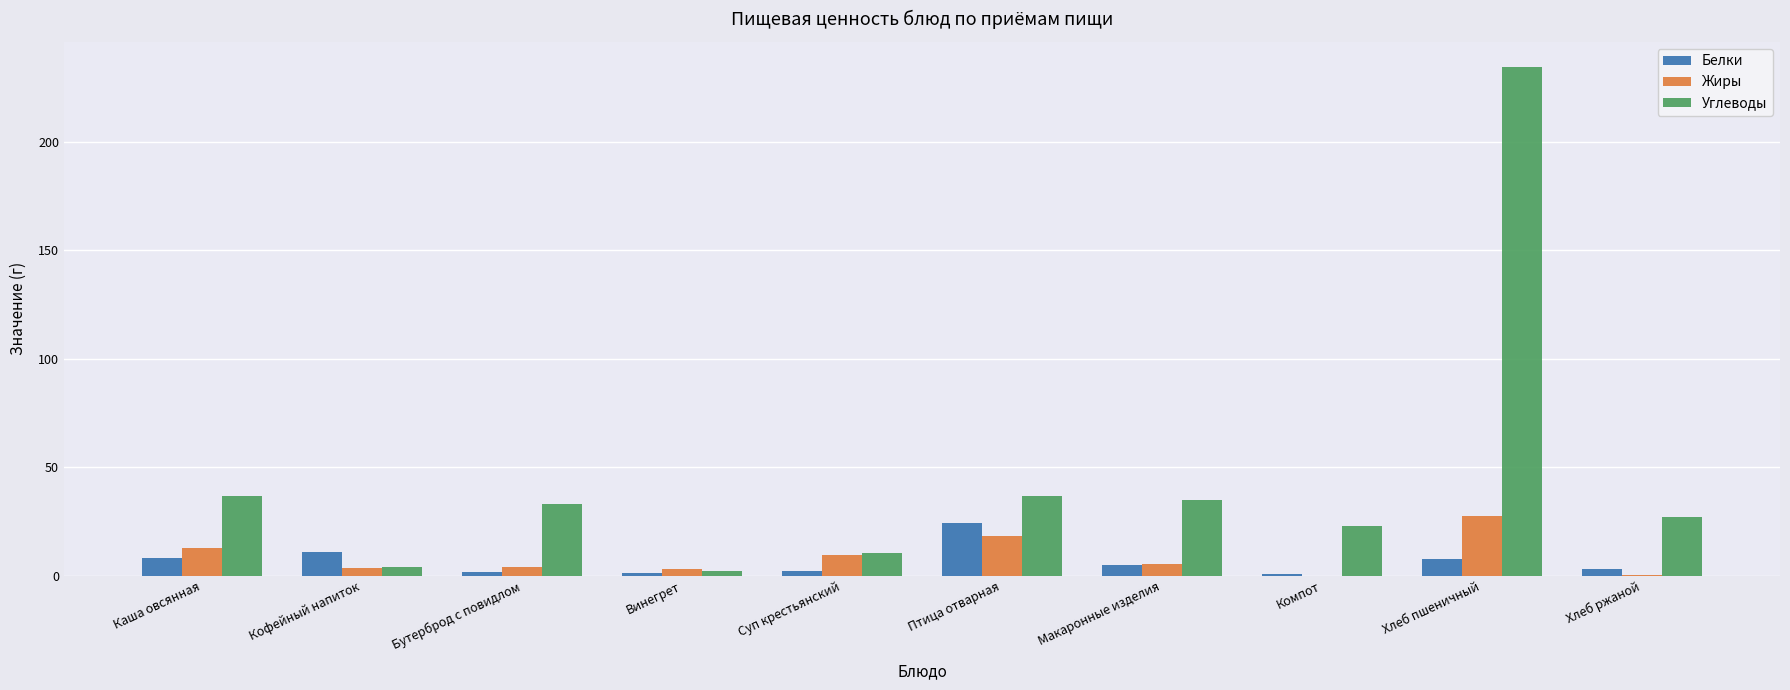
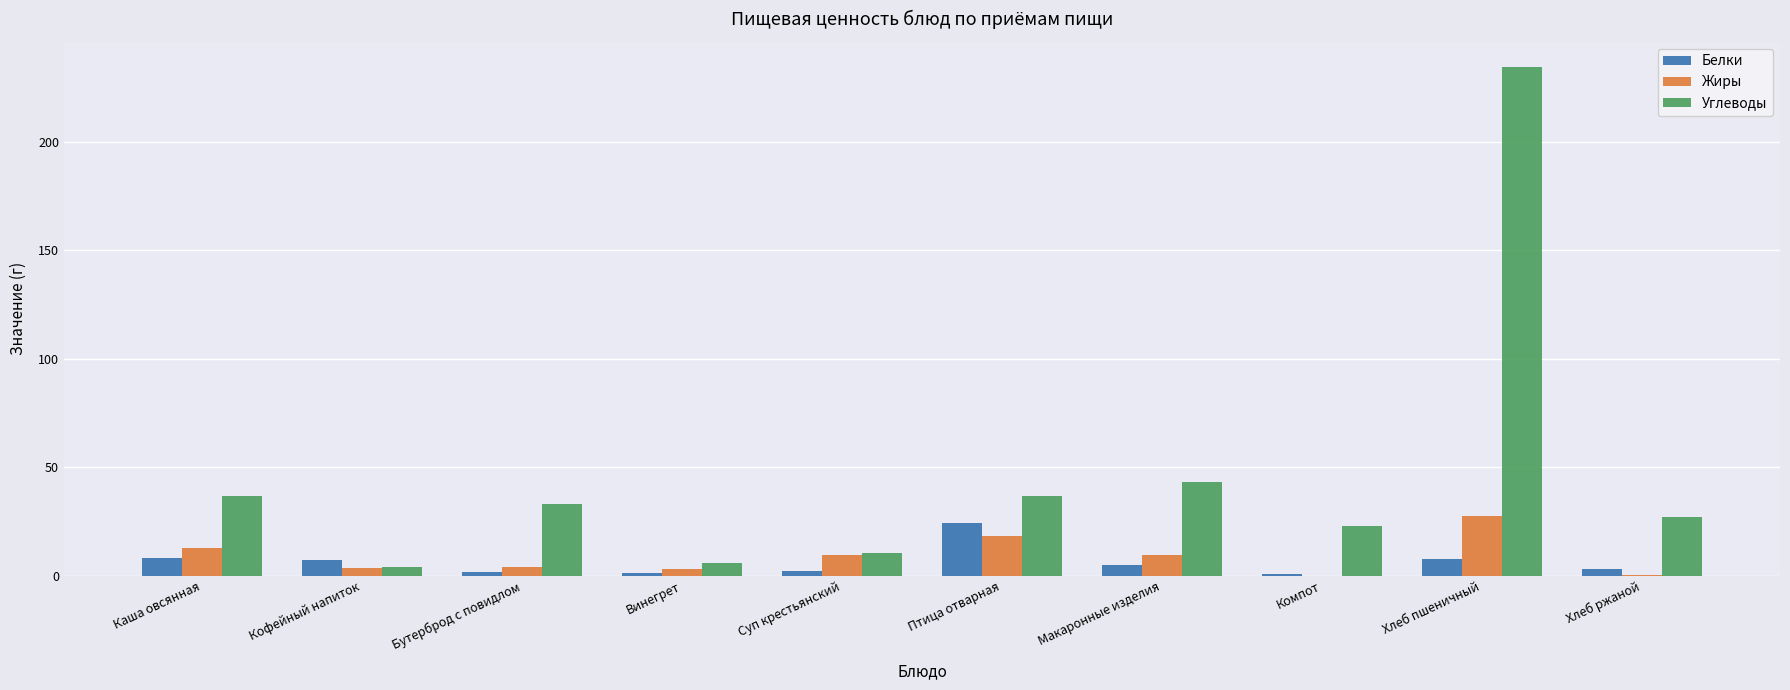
Белки, Кофейный напиток: 11 -> 7
Углеводы, Винегрет: 2 -> 6
Жиры, Макаронные изделия: 5 -> 10
Углеводы, Макаронные изделия: 35 -> 43
